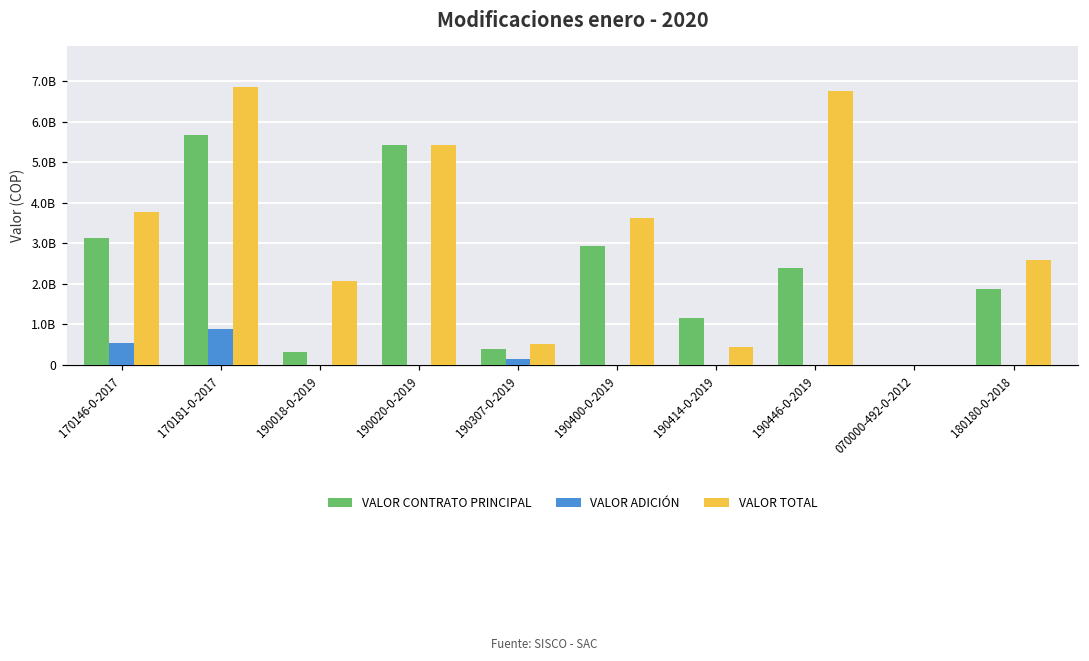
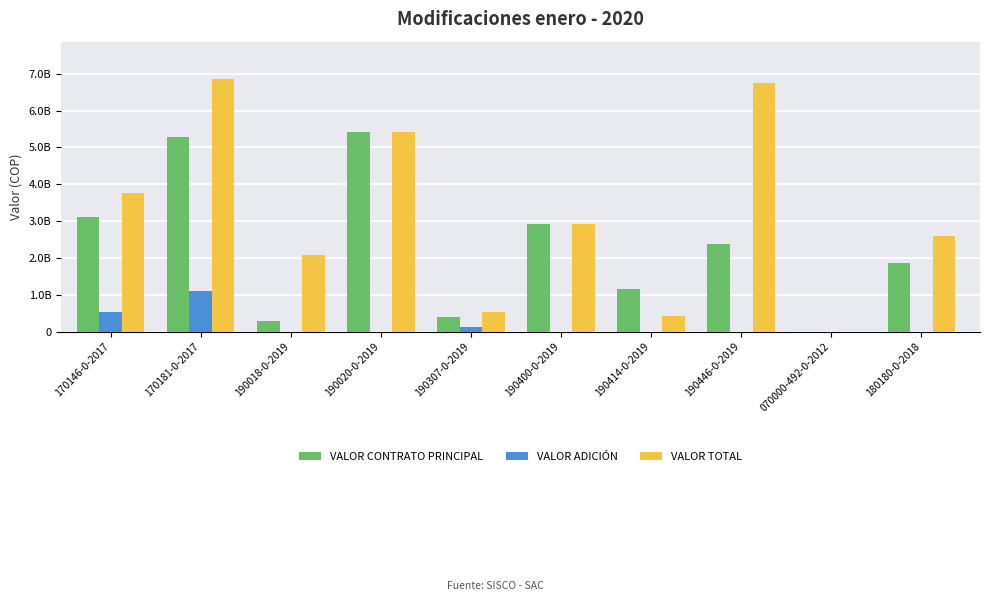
VALOR CONTRATO PRINCIPAL, 170181-0-2017: 5700000000 -> 5300000000
VALOR ADICIÓN, 170181-0-2017: 900000000 -> 1100000000
VALOR TOTAL, 190400-0-2019: 3600000000 -> 2900000000
